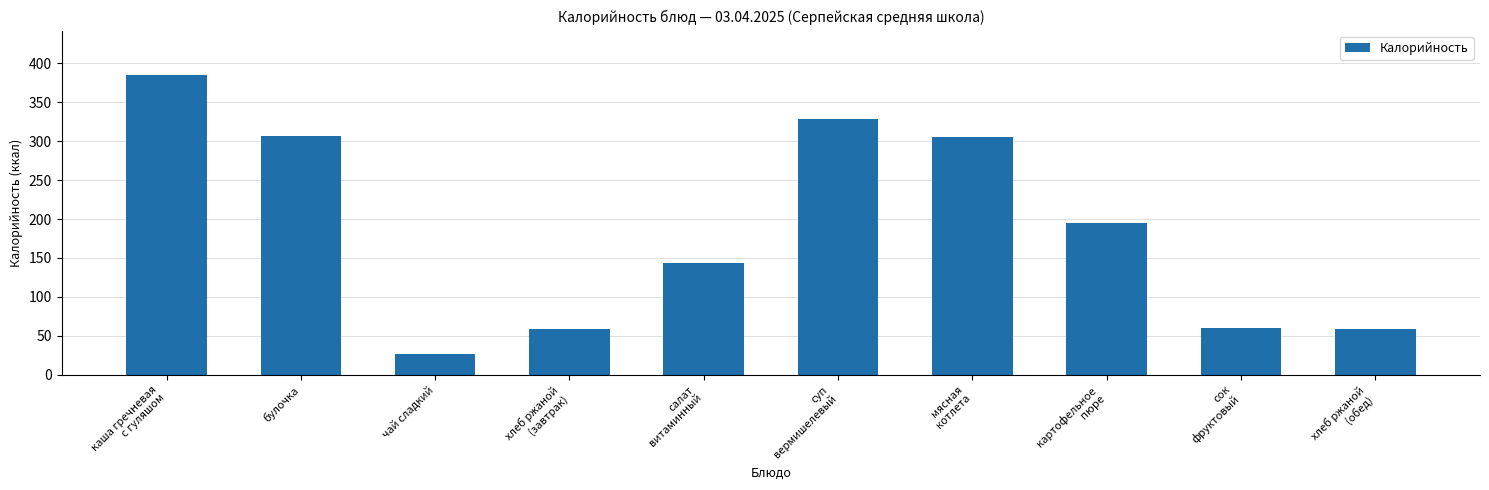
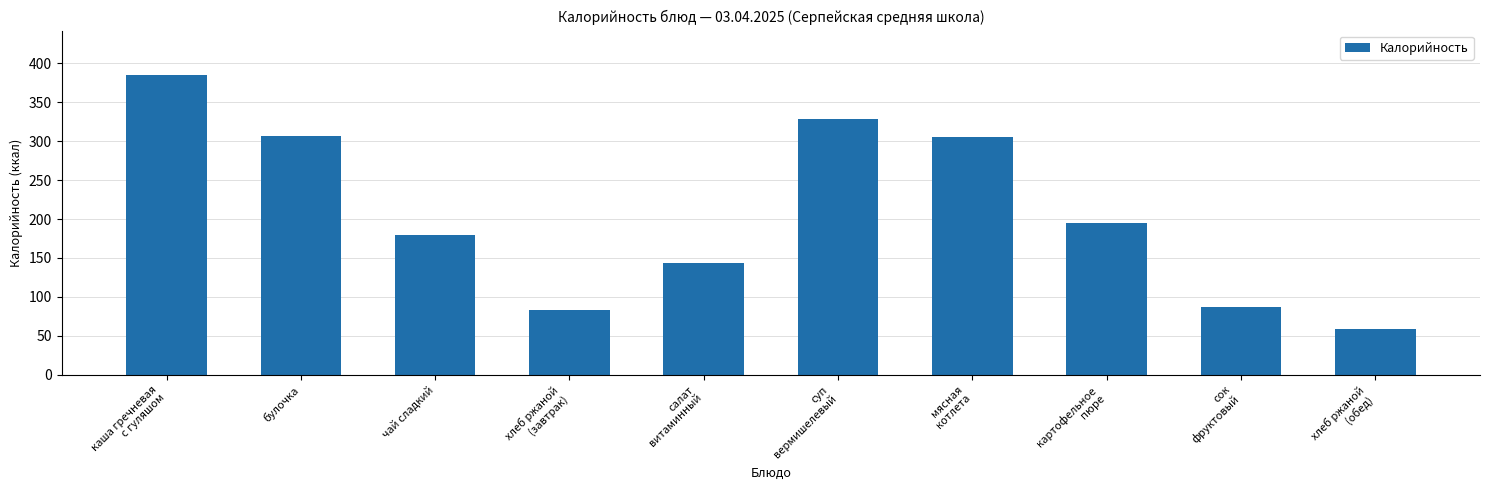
чай сладкий: 30 -> 180
хлеб ржаной (завтрак): 60 -> 80
сок фруктовый: 60 -> 90
